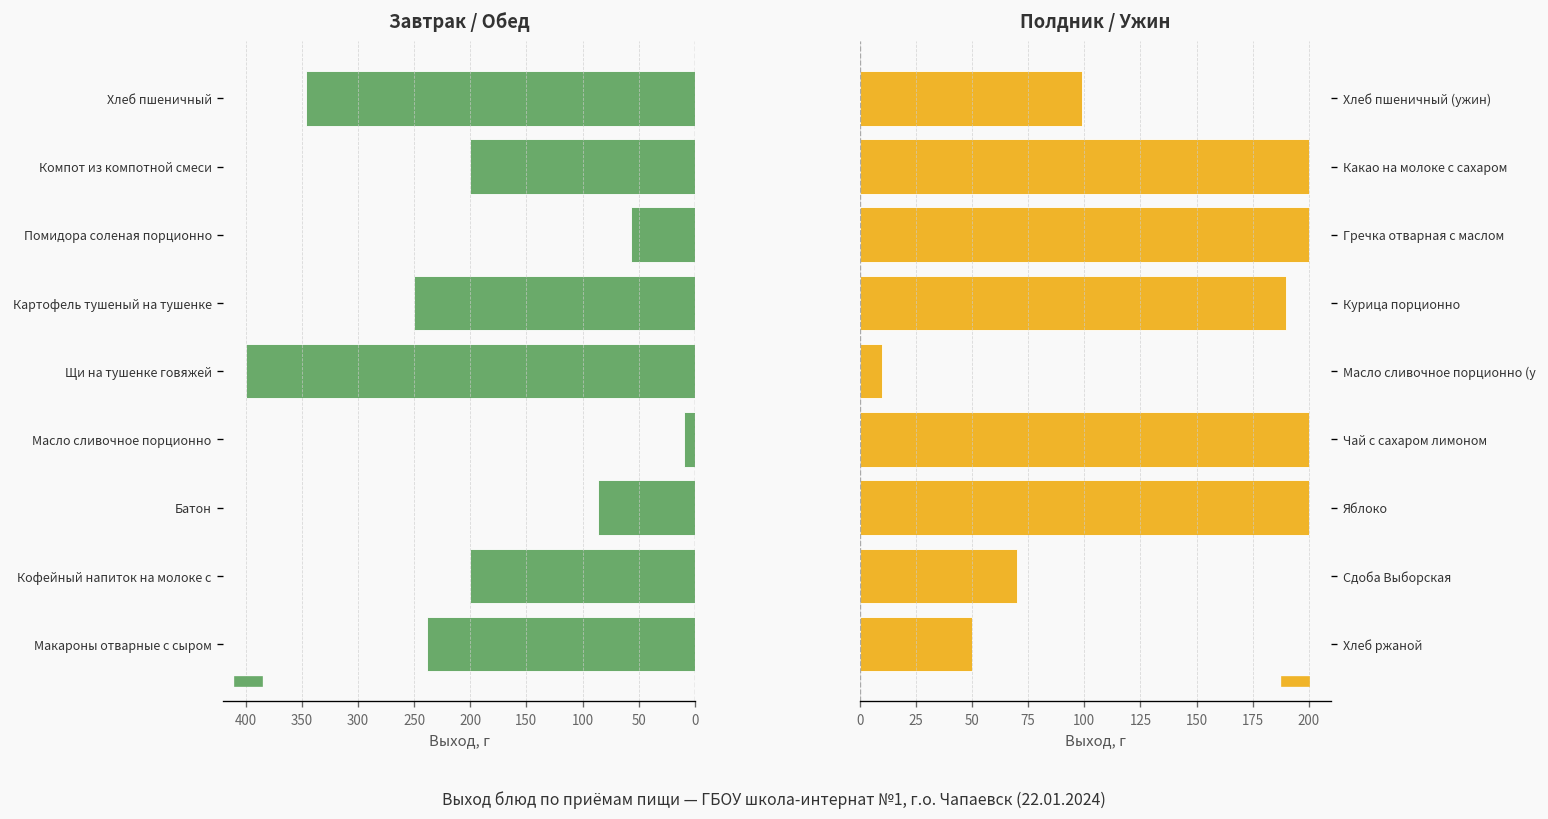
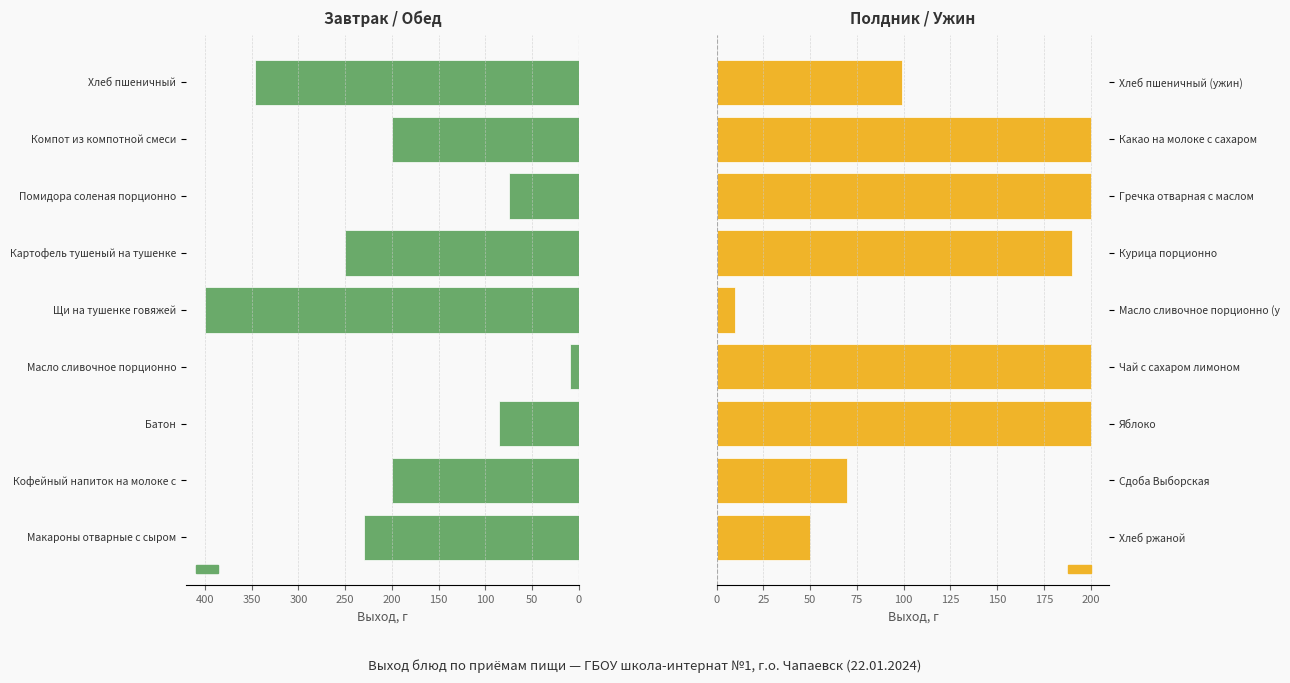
Завтрак / Обед, Помидора соленая порционно: 60 -> 80
Завтрак / Обед, Макароны отварные с сыром: 240 -> 230
